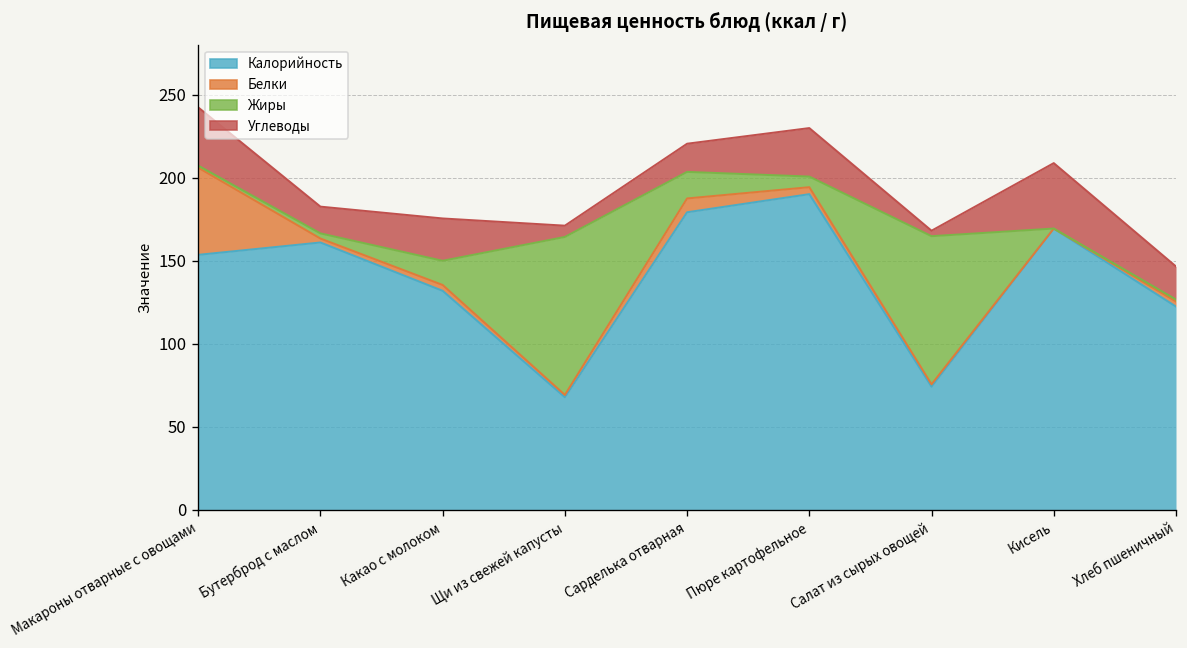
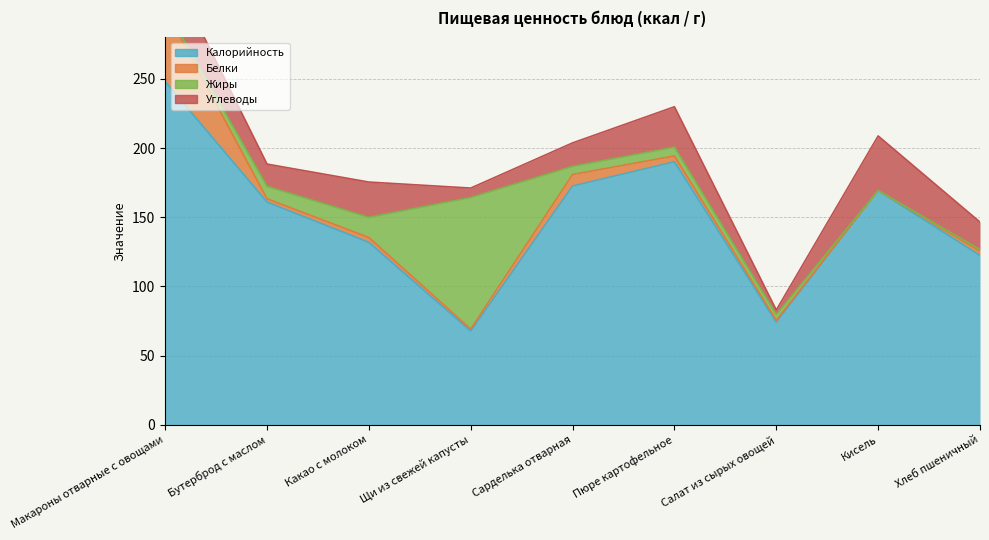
Калорийность, Макароны отварные с овощами: 154 -> 248
Жиры, Бутерброд с маслом: 3 -> 9
Калорийность, Сарделька отварная: 179 -> 173
Жиры, Сарделька отварная: 16 -> 6
Жиры, Салат из сырых овощей: 89 -> 4
